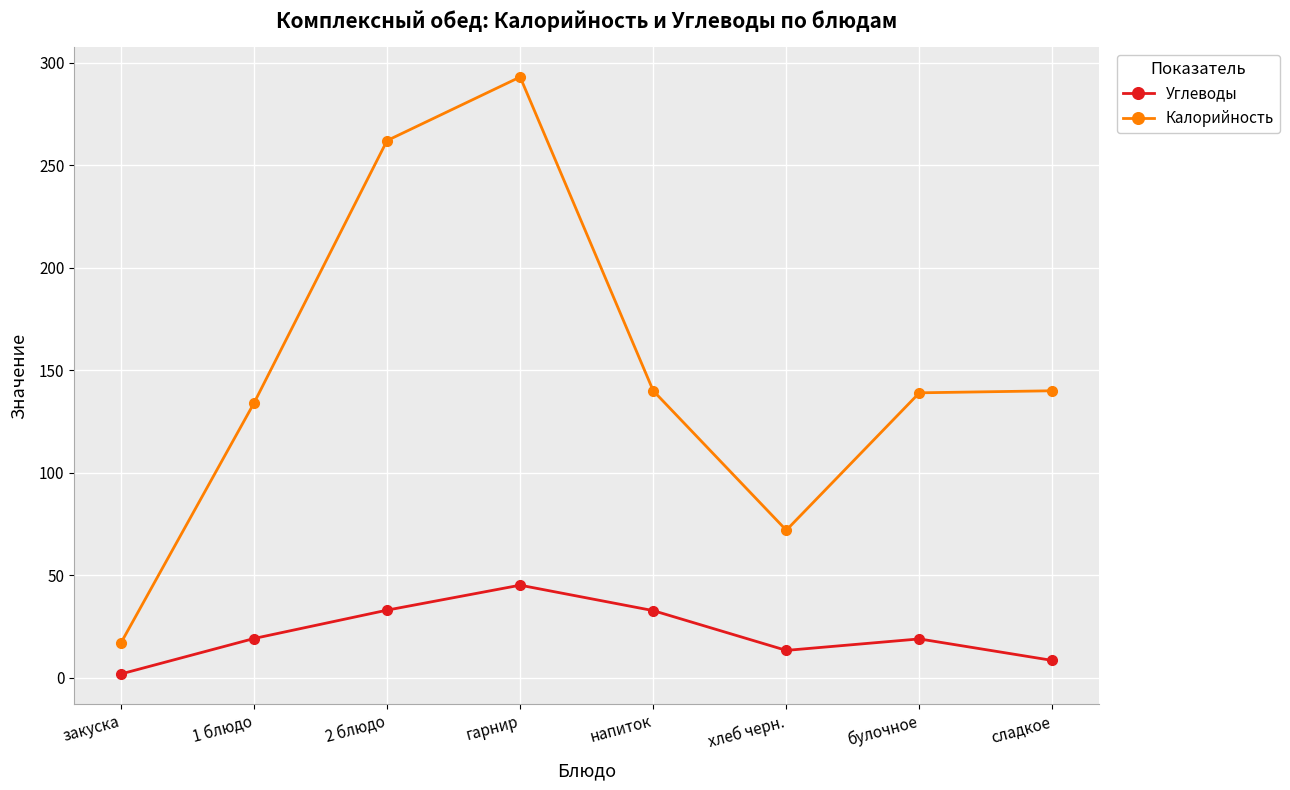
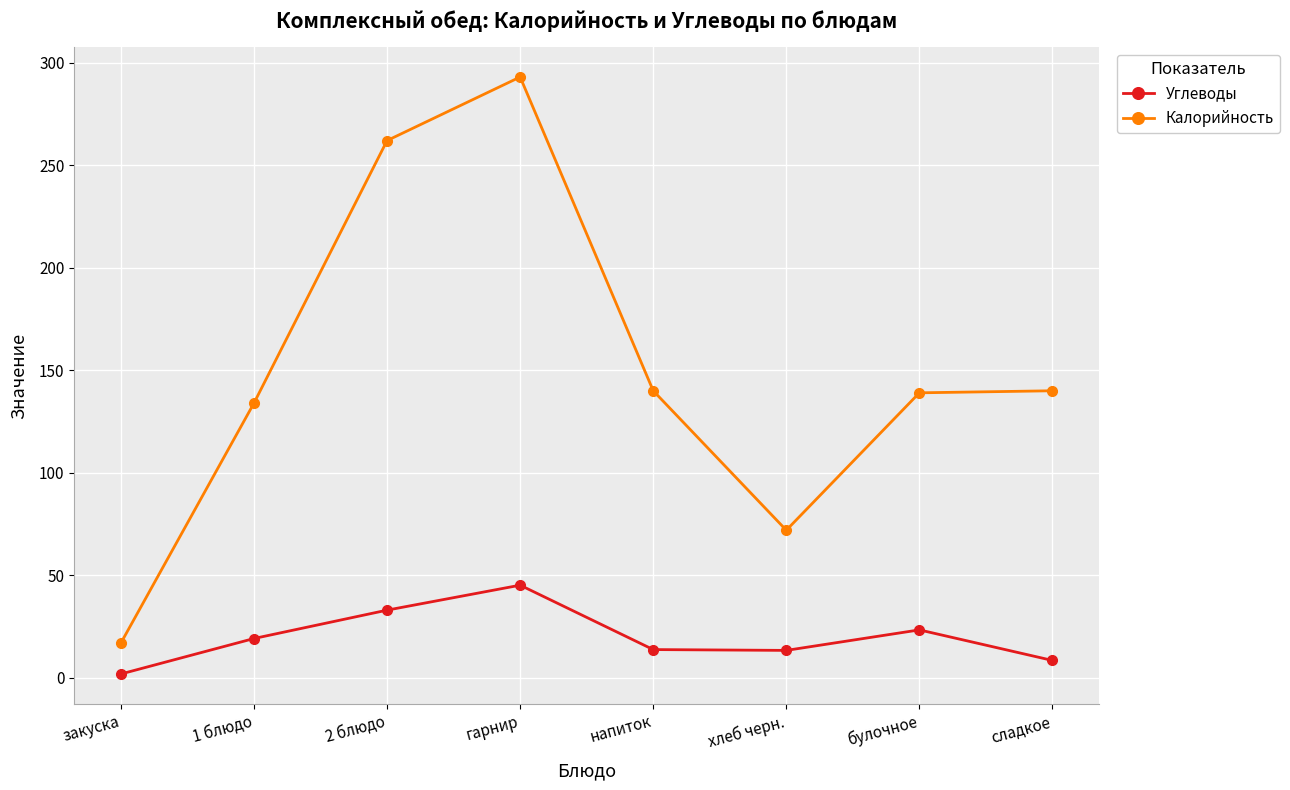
Углеводы, напиток: 33 -> 14
Углеводы, булочное: 19 -> 23
